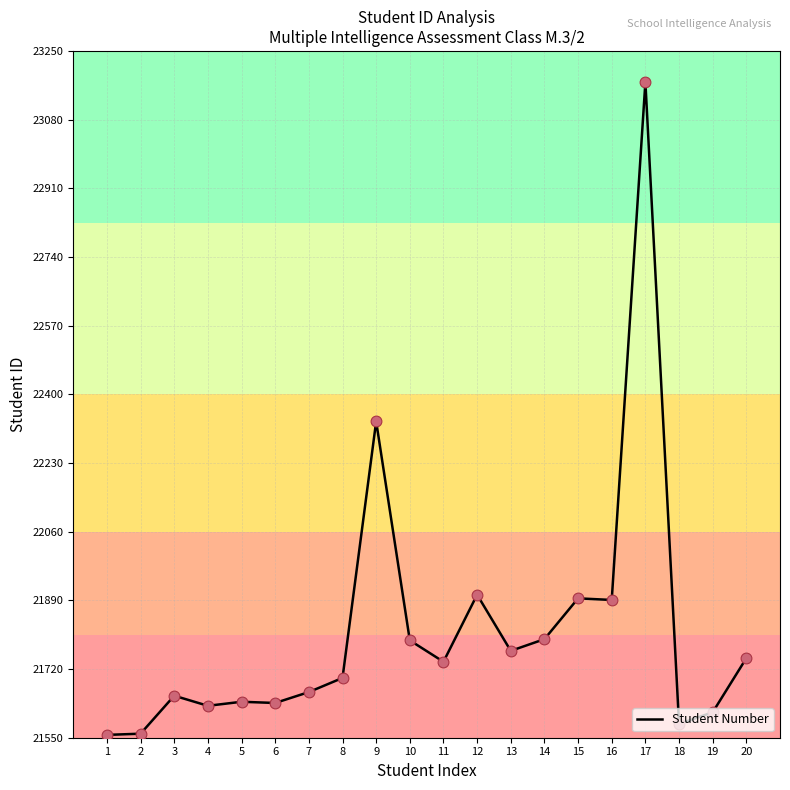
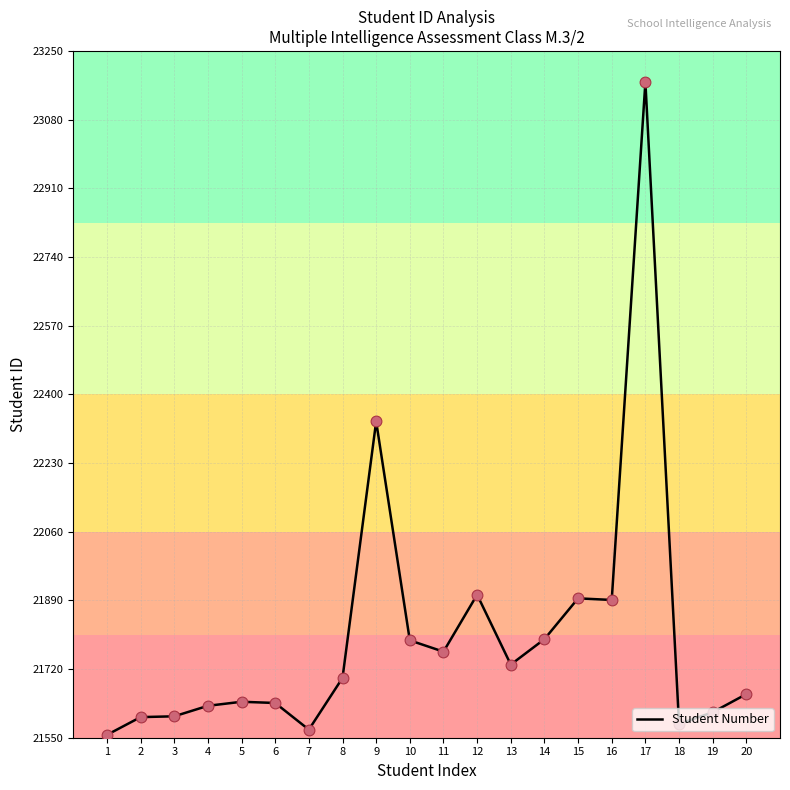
2: 21560 -> 21600
3: 21650 -> 21600
7: 21660 -> 21570
11: 21740 -> 21760
13: 21770 -> 21730
20: 21750 -> 21660
